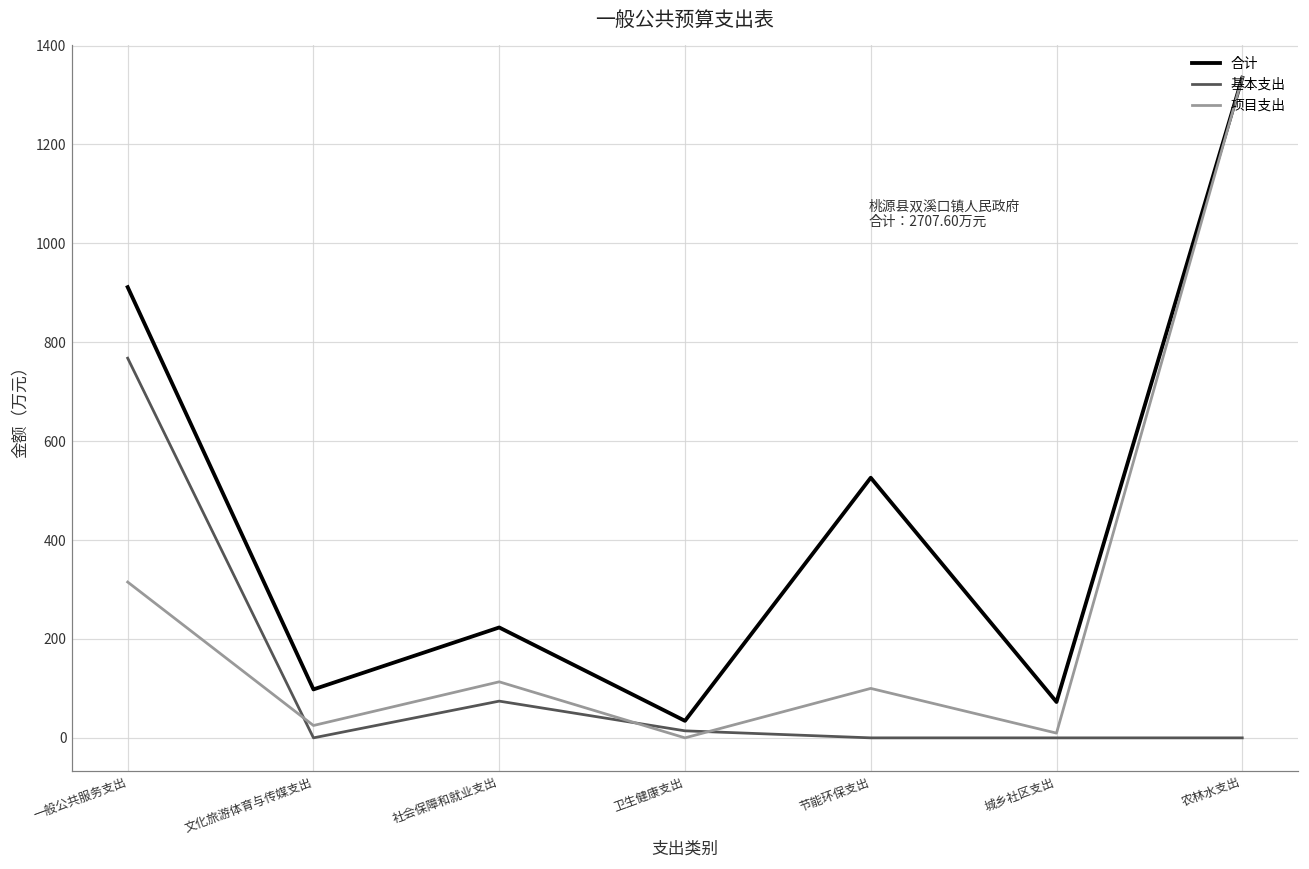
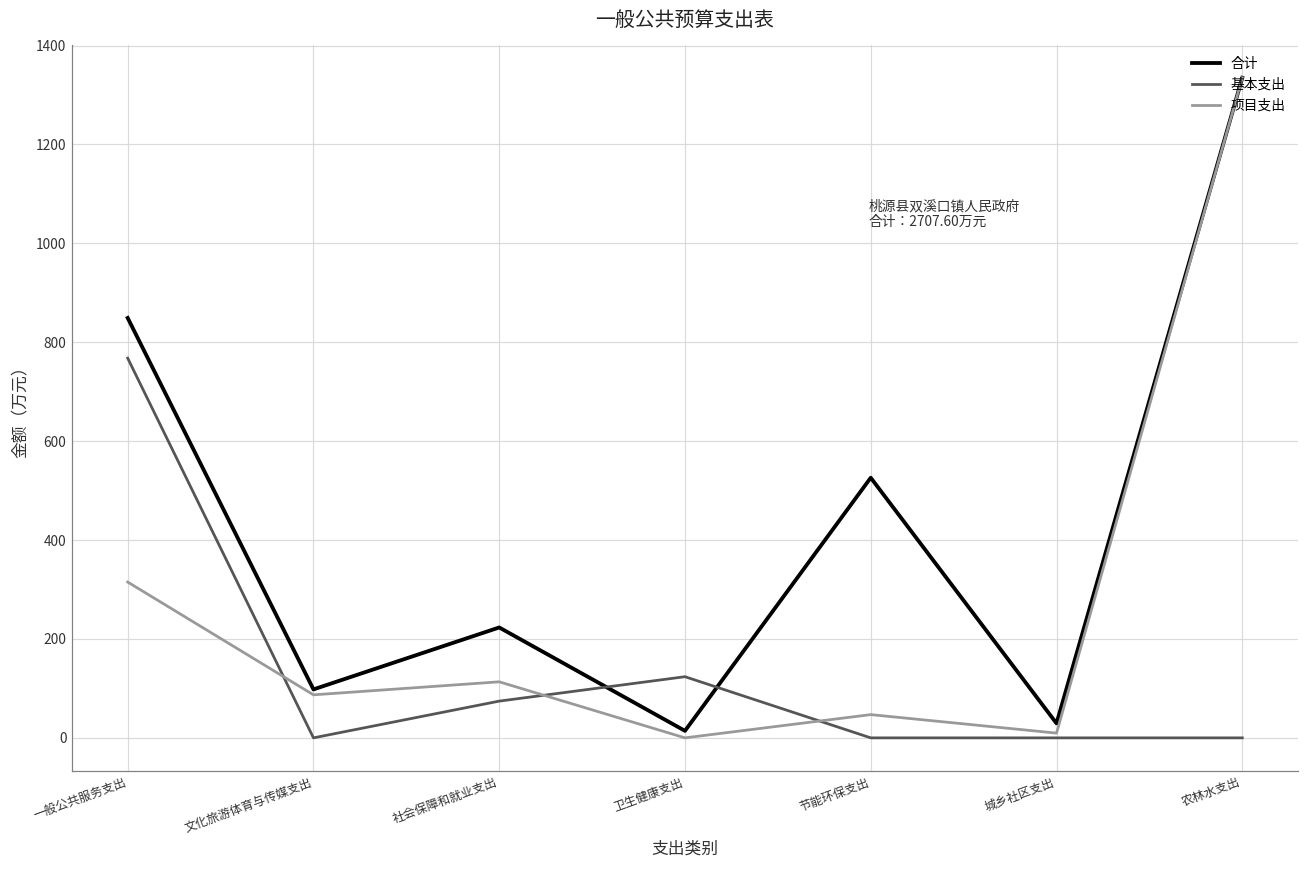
合计, 一般公共服务支出: 910 -> 850
项目支出, 文化旅游体育与传媒支出: 30 -> 90
合计, 卫生健康支出: 30 -> 10
基本支出, 卫生健康支出: 10 -> 120
项目支出, 节能环保支出: 100 -> 50
合计, 城乡社区支出: 70 -> 30
